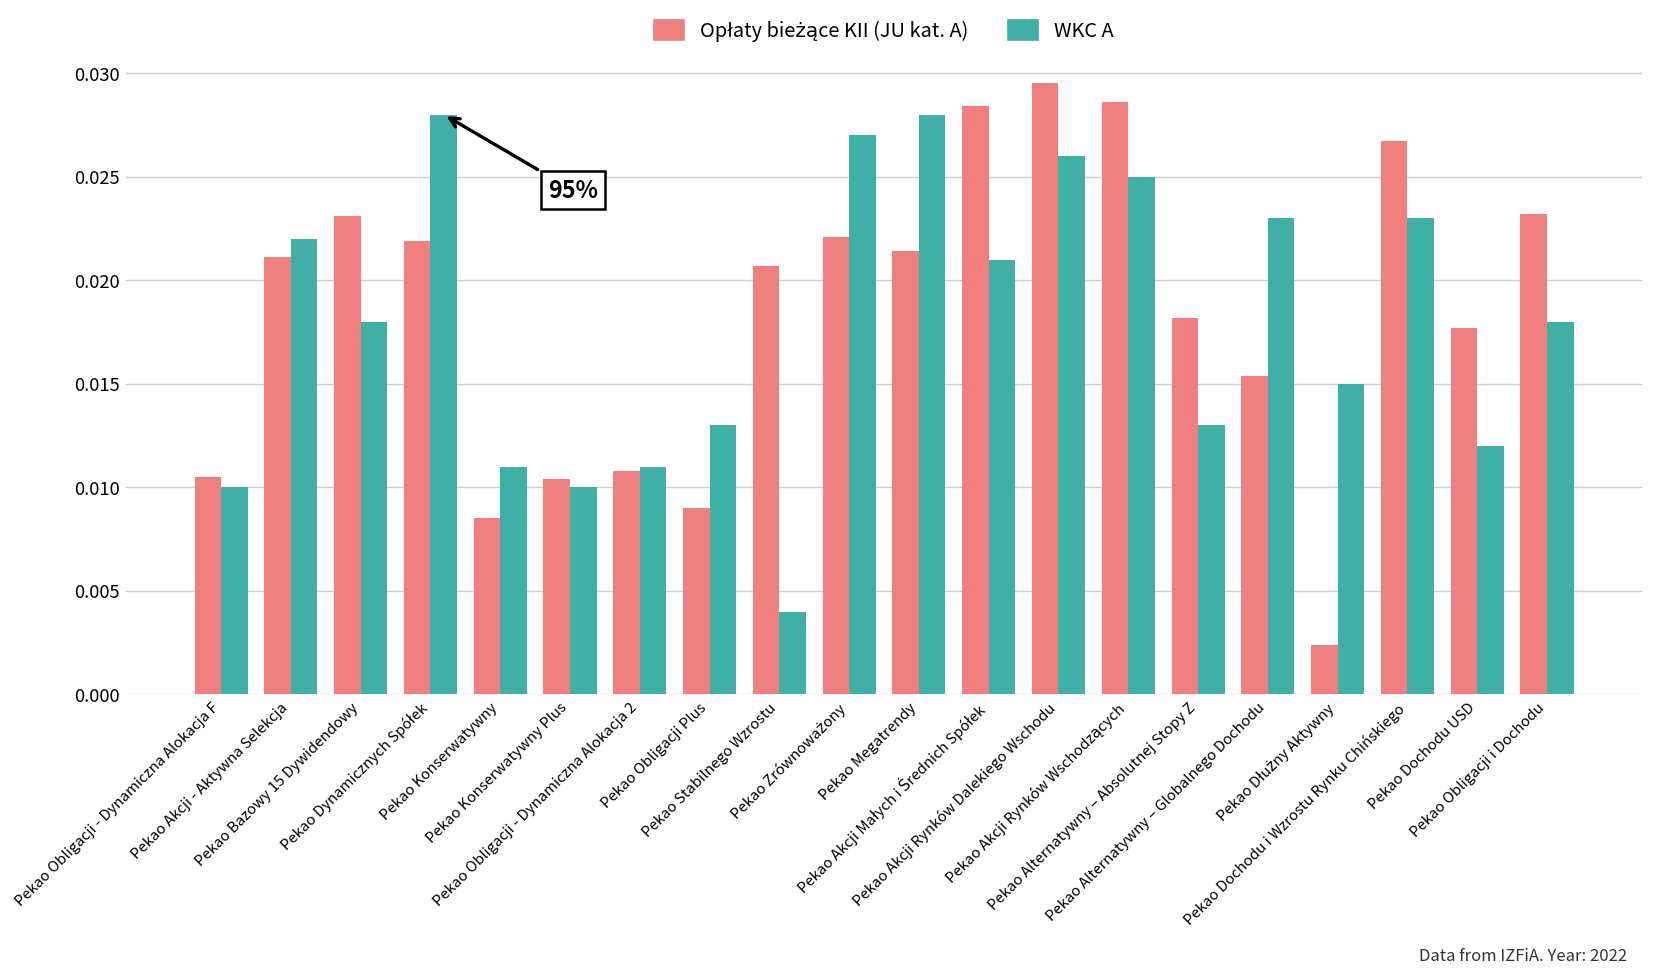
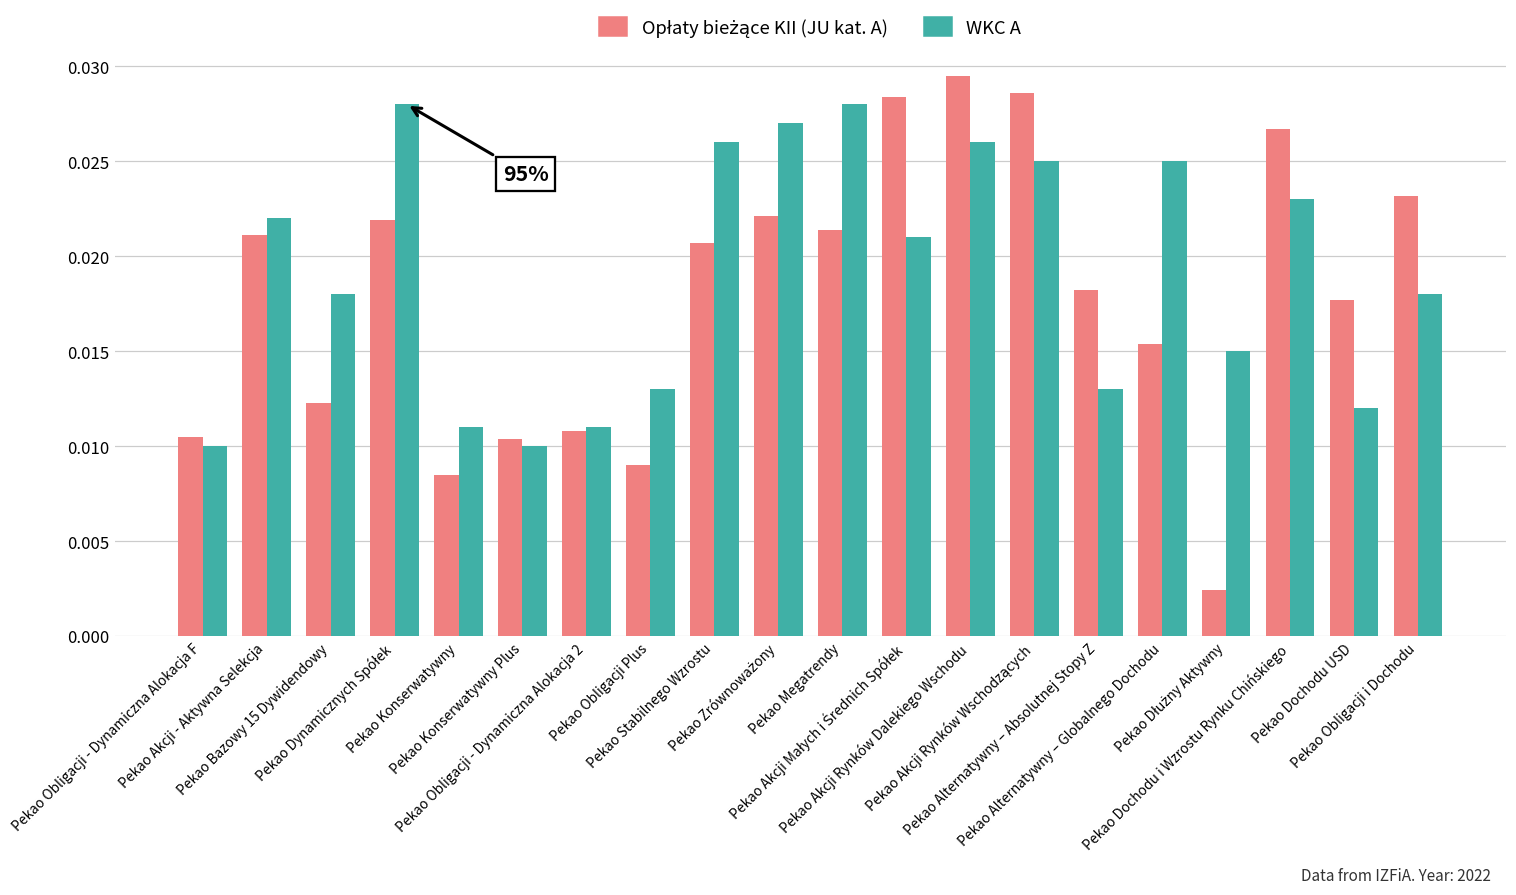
Opłaty bieżące KII (JU kat. A), Pekao Bazowy 15 Dywidendowy: 0.0231 -> 0.0123
WKC A, Pekao Stabilnego Wzrostu: 0.004 -> 0.026
WKC A, Pekao Alternatywny – Globalnego Dochodu: 0.023 -> 0.025
